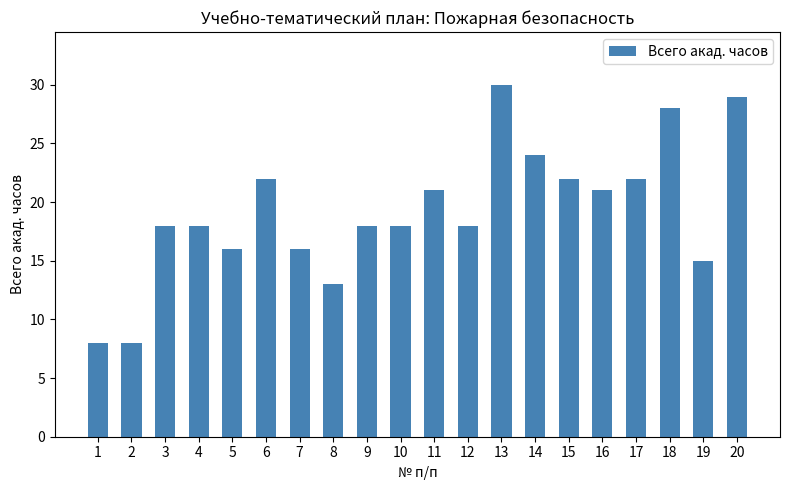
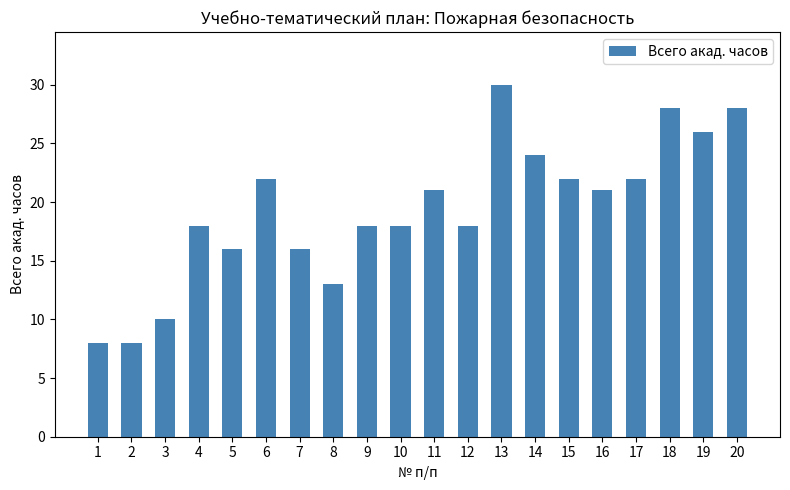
3: 18 -> 10
19: 15 -> 26
20: 29 -> 28
